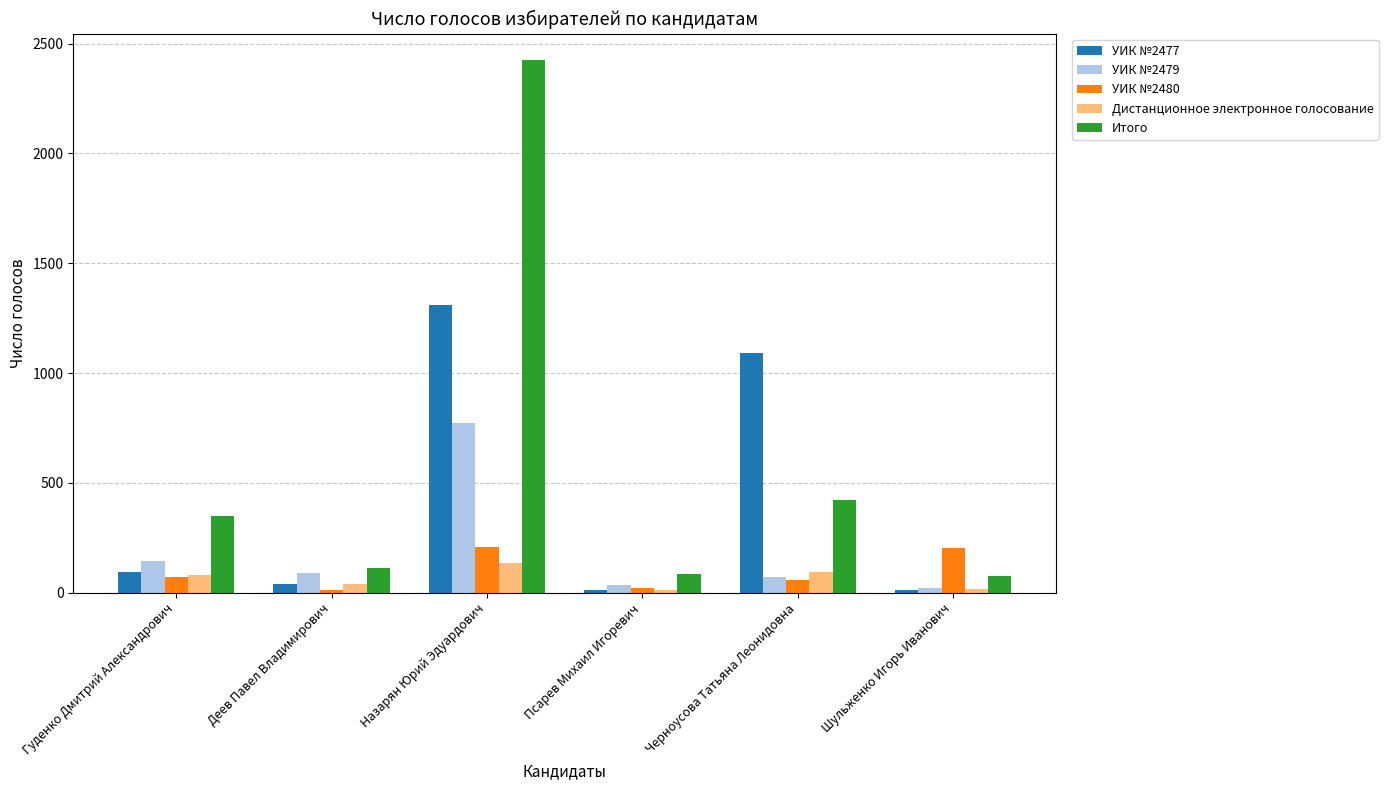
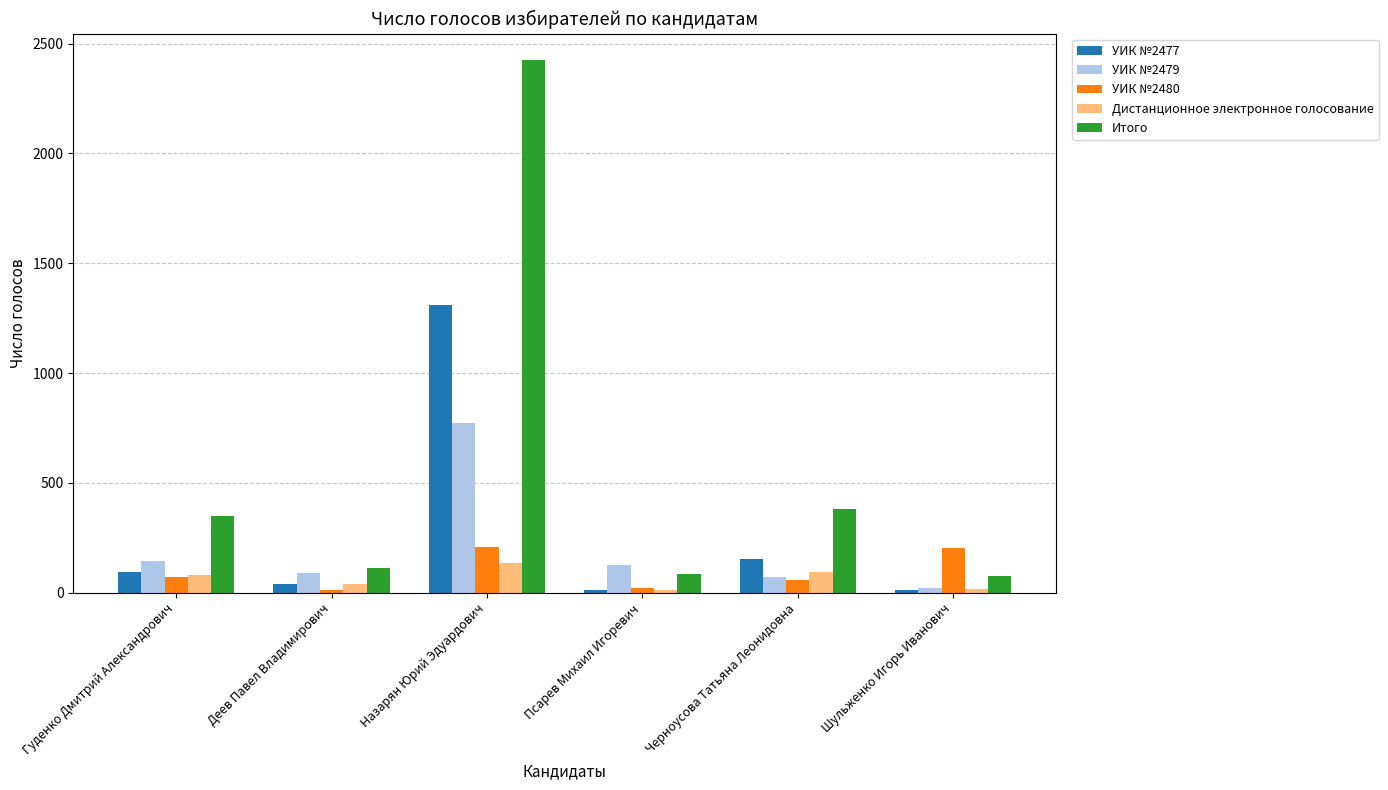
УИК №2479, Псарев Михаил Игоревич: 30 -> 130
УИК №2477, Черноусова Татьяна Леонидовна: 1090 -> 150
Итого, Черноусова Татьяна Леонидовна: 420 -> 380
